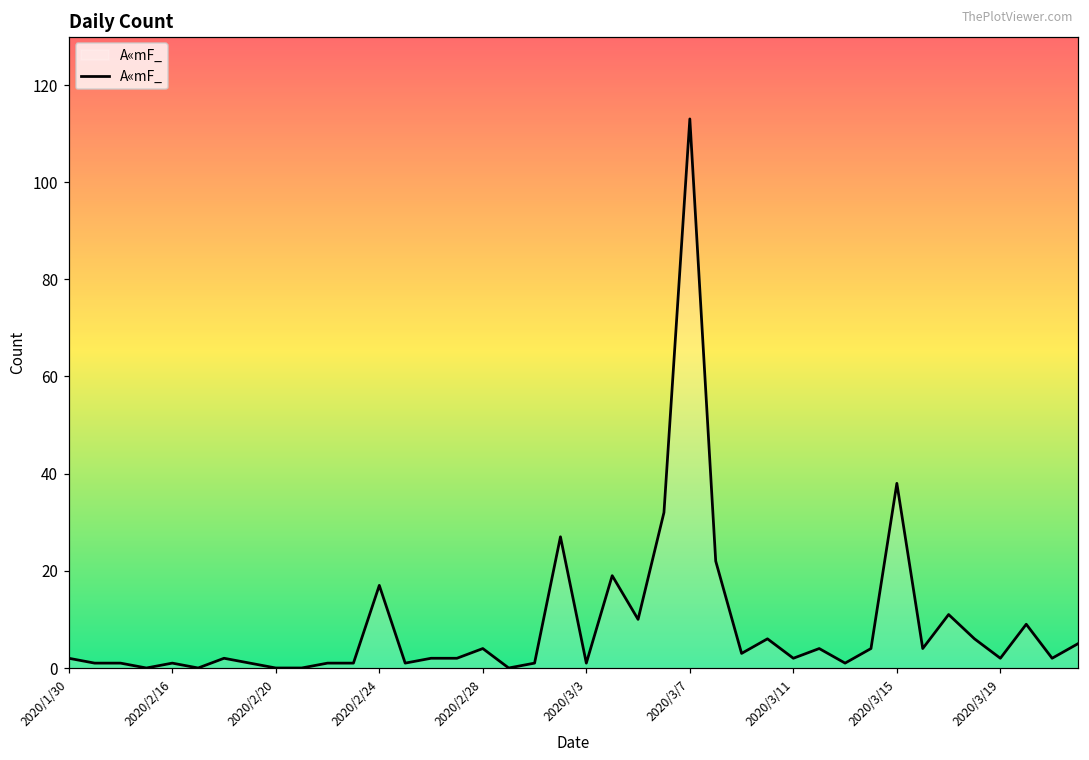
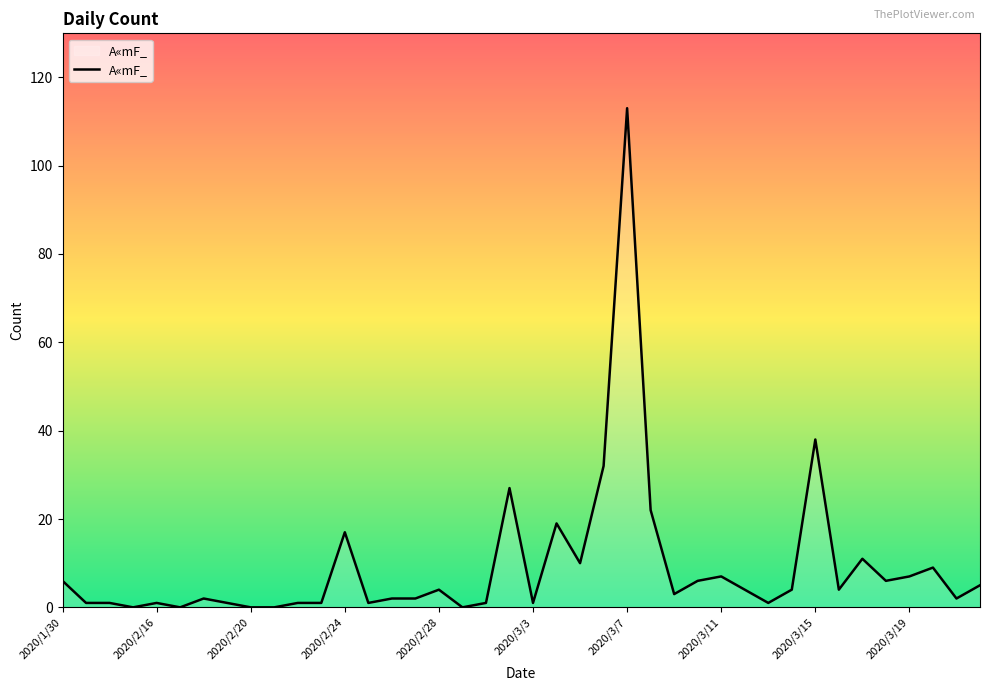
2020/1/30: 2 -> 6
2020/3/11: 2 -> 7
2020/3/19: 2 -> 7
